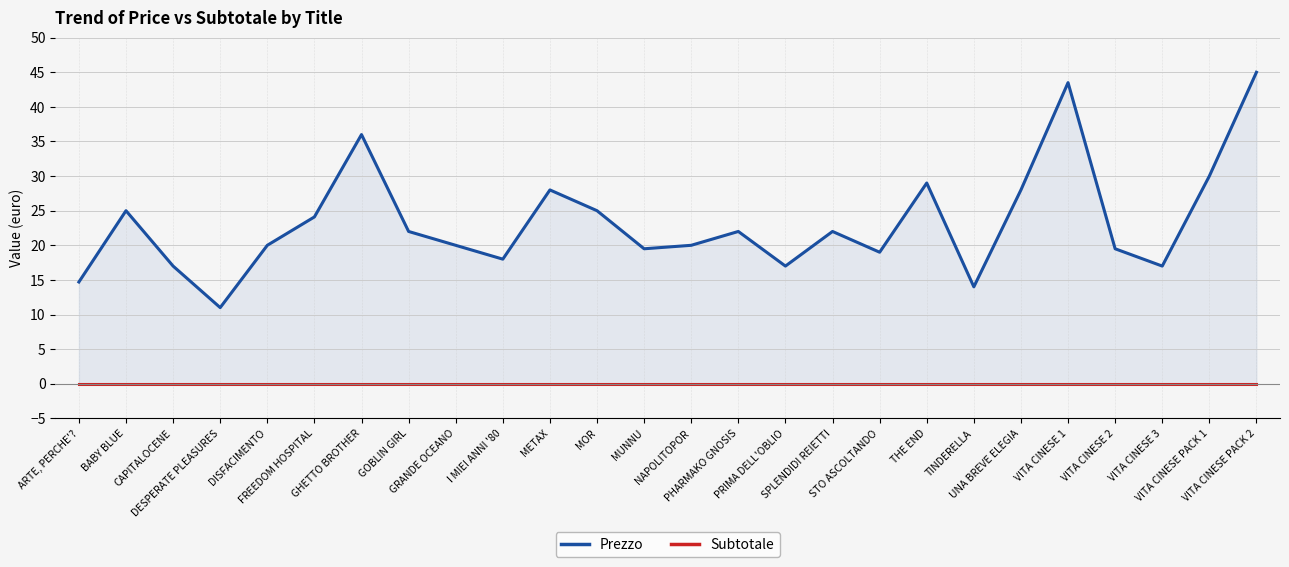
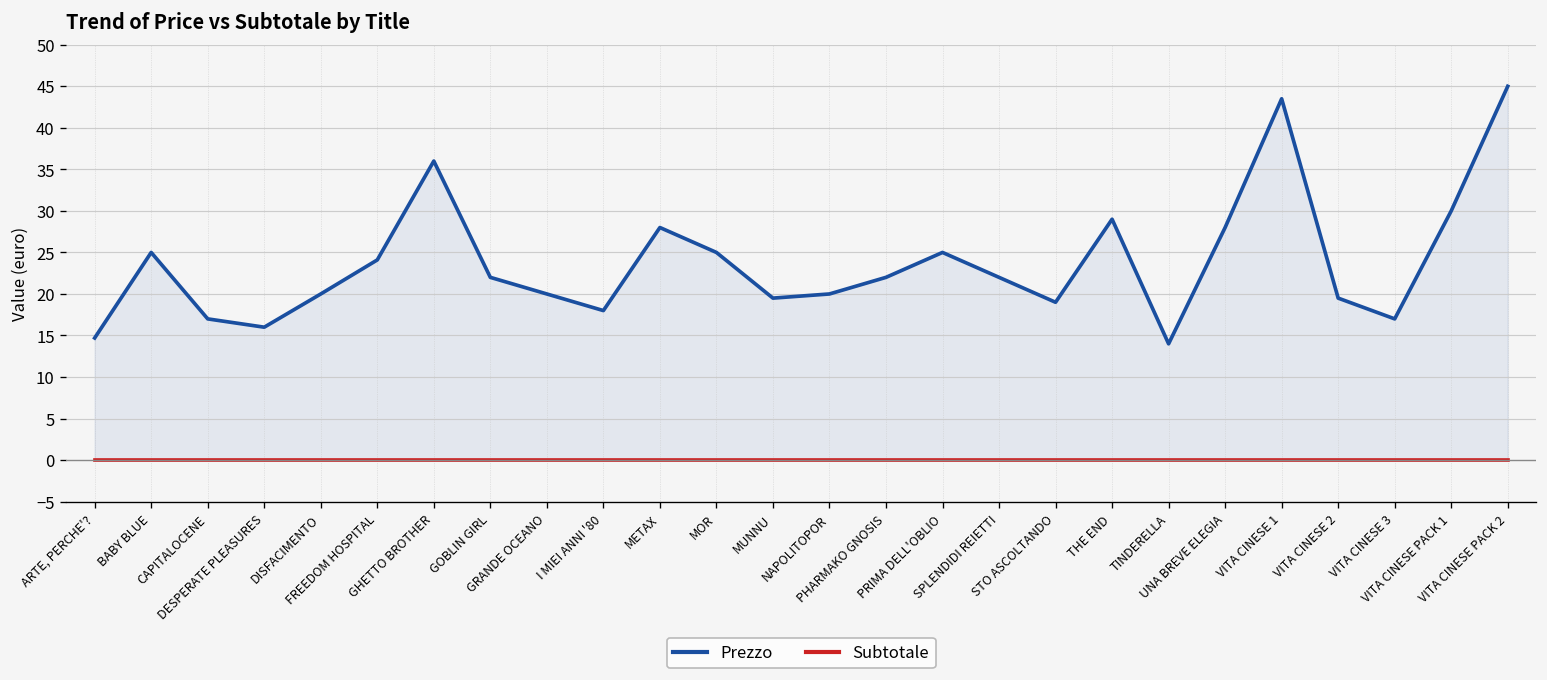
Prezzo, DESPERATE PLEASURES: 11 -> 16
Prezzo, PRIMA DELL'OBLIO: 17 -> 25
